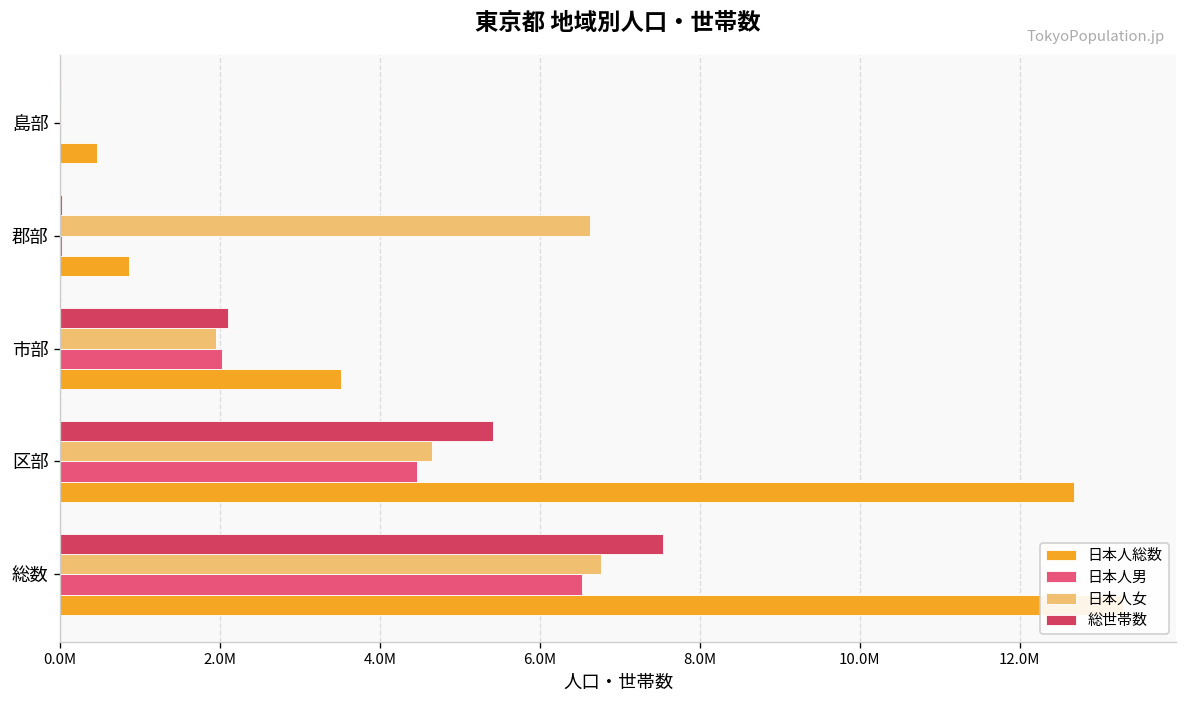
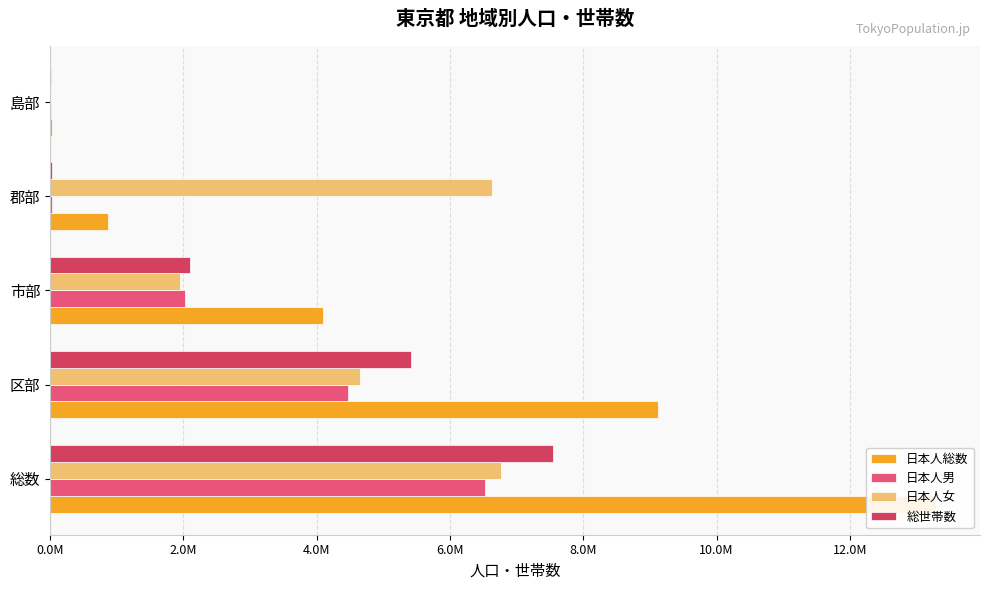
日本人総数, 島部: 500000 -> 0
日本人総数, 市部: 3500000 -> 4100000
日本人総数, 区部: 12700000 -> 9100000
